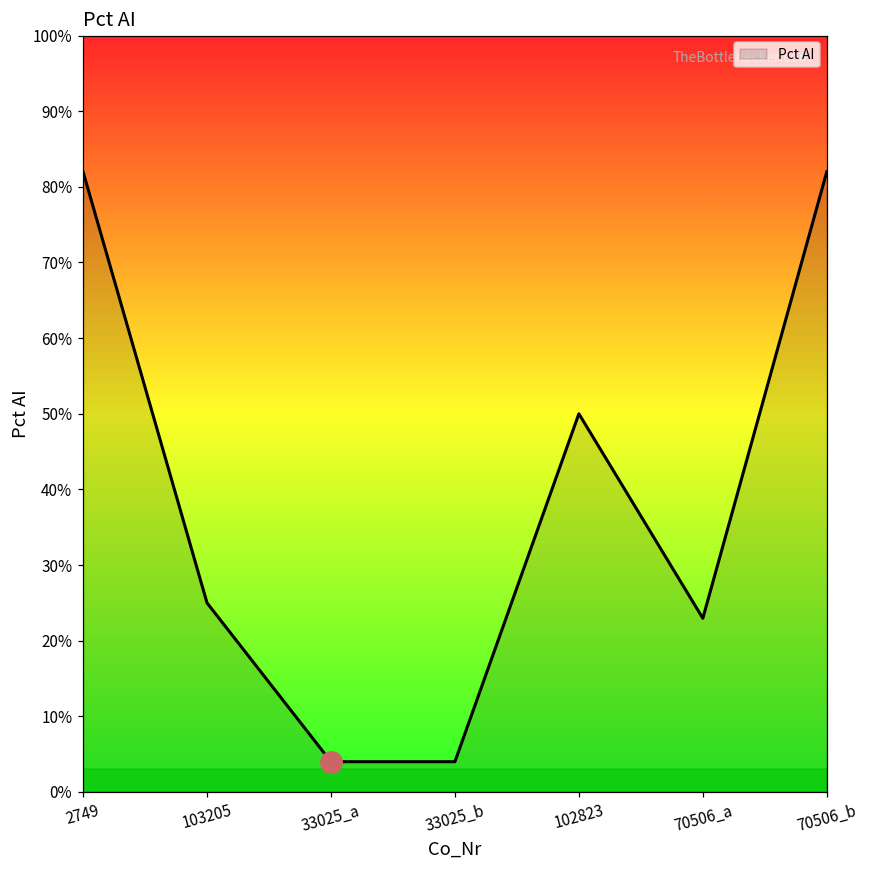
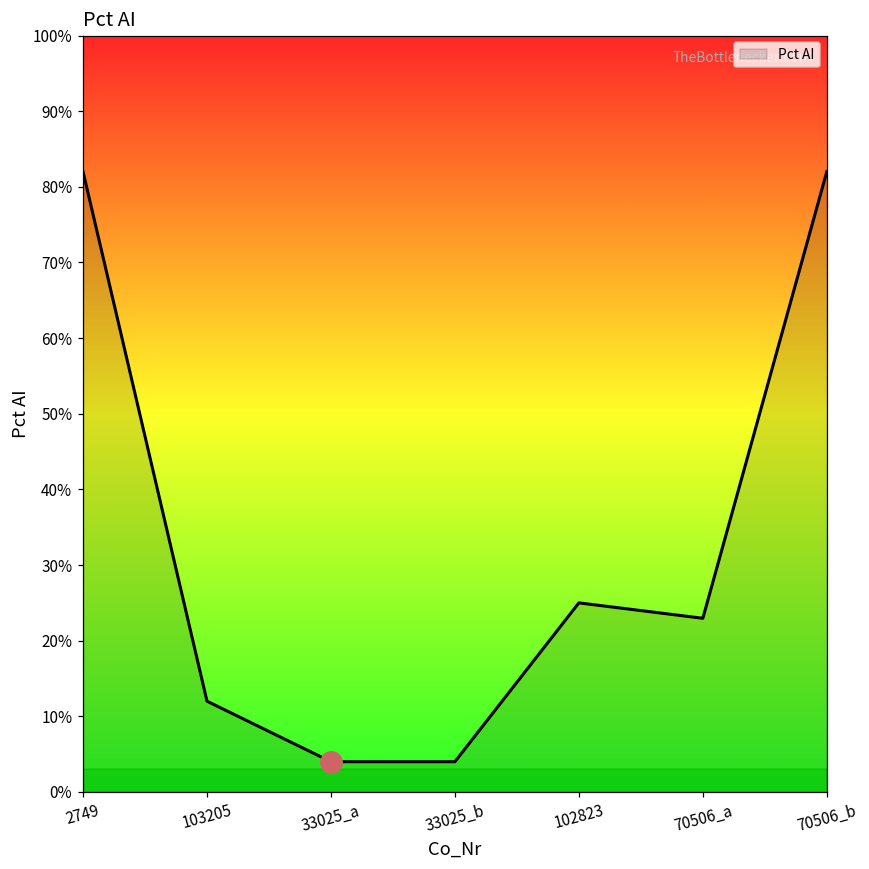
Pct AI, 103205: 25% -> 12%
Pct AI, 102823: 50% -> 25%
